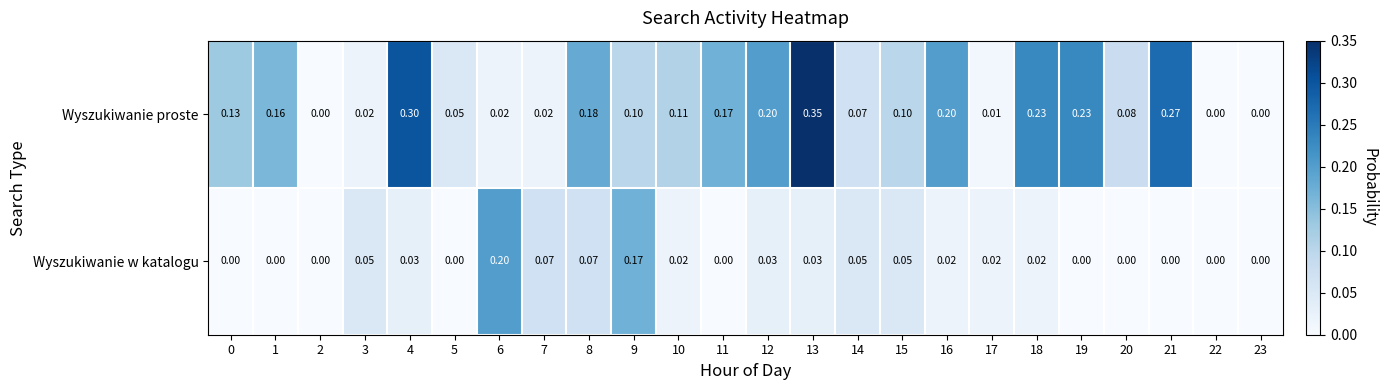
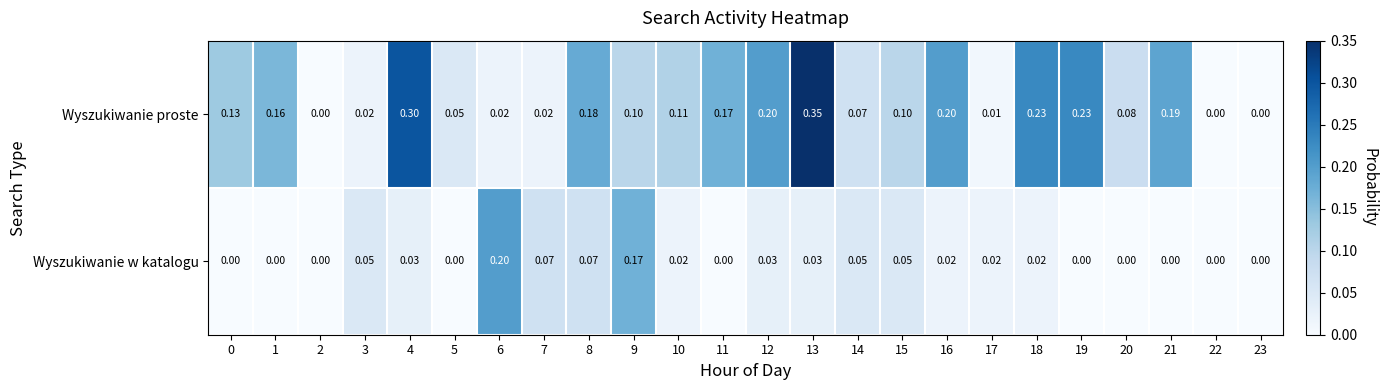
Wyszukiwanie proste, 21: 0.27 -> 0.19
